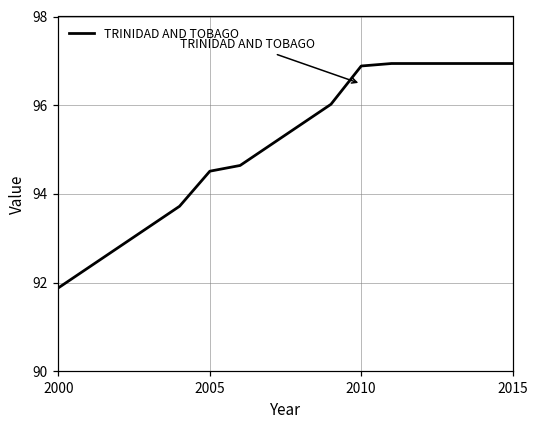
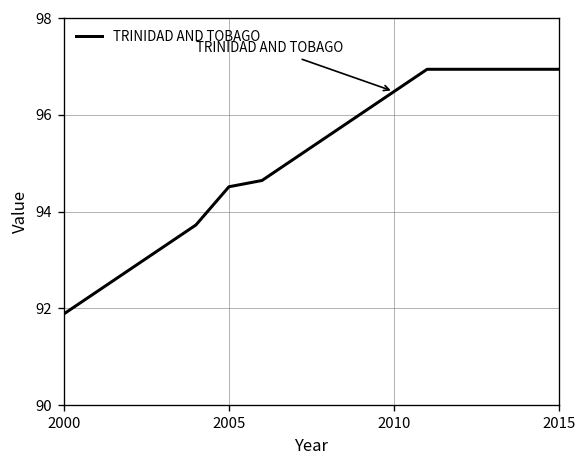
2010: 96.9 -> 96.5
